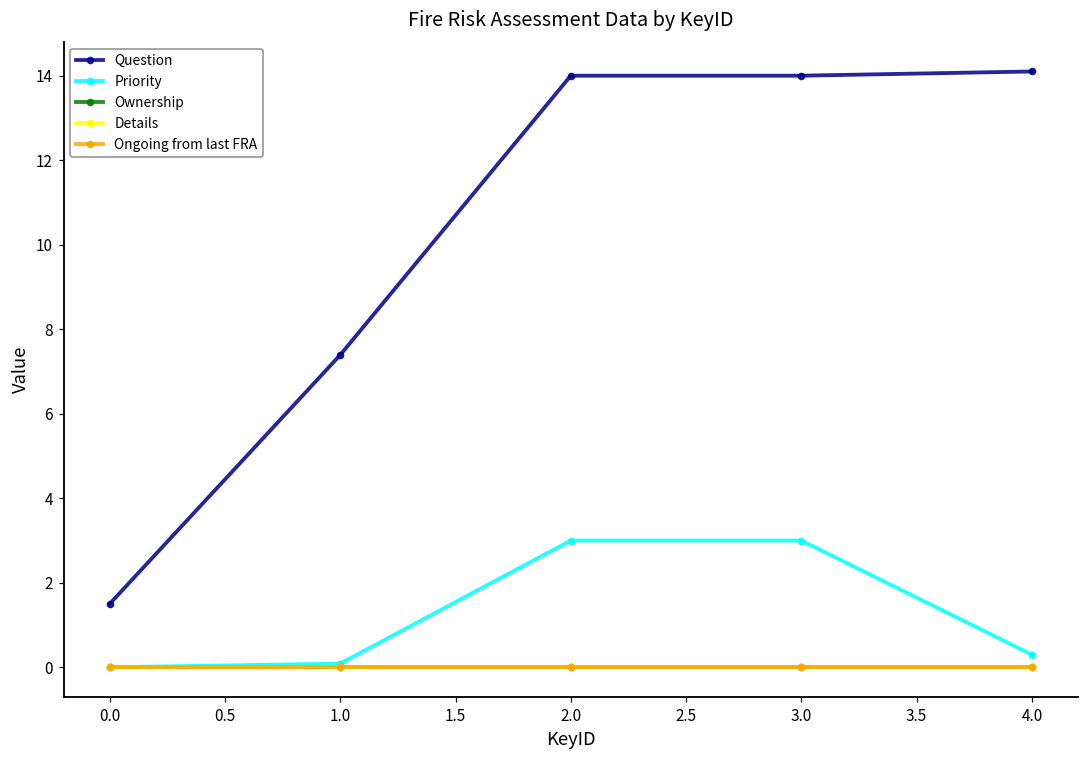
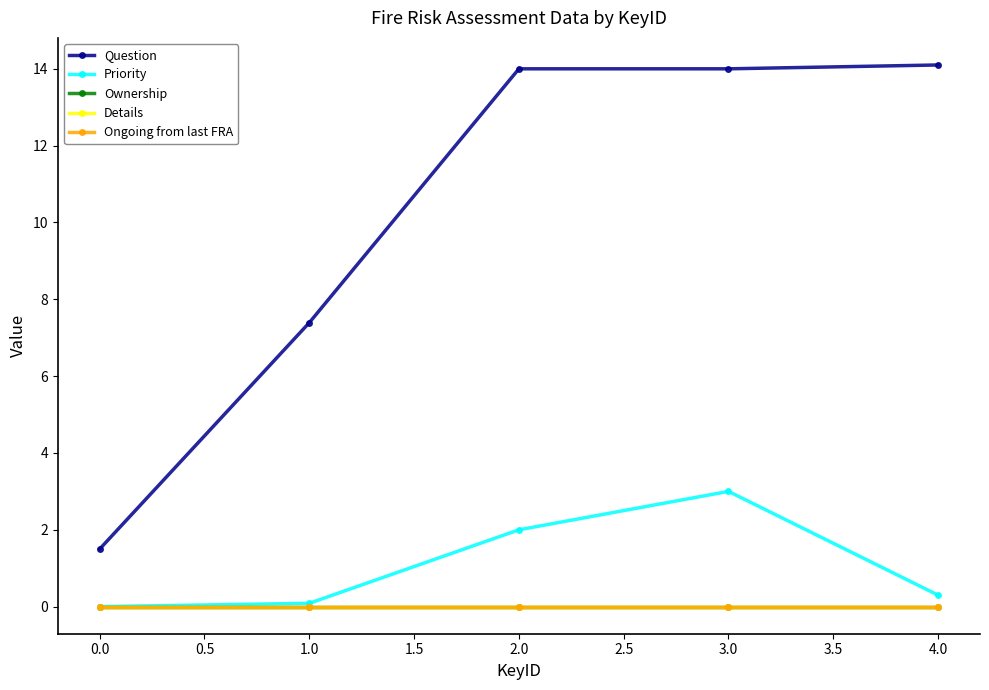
Priority, 2.0: 3 -> 2
